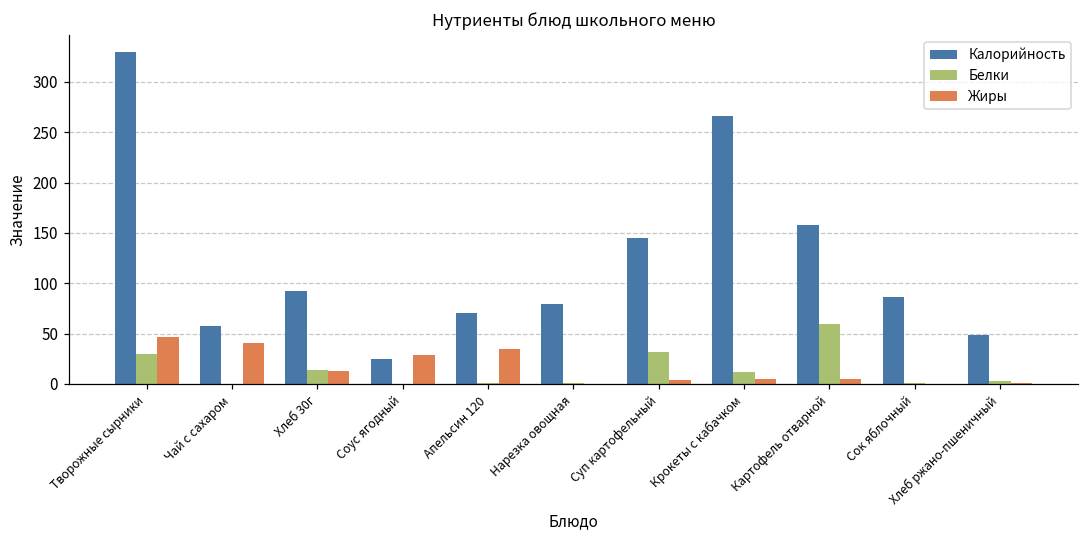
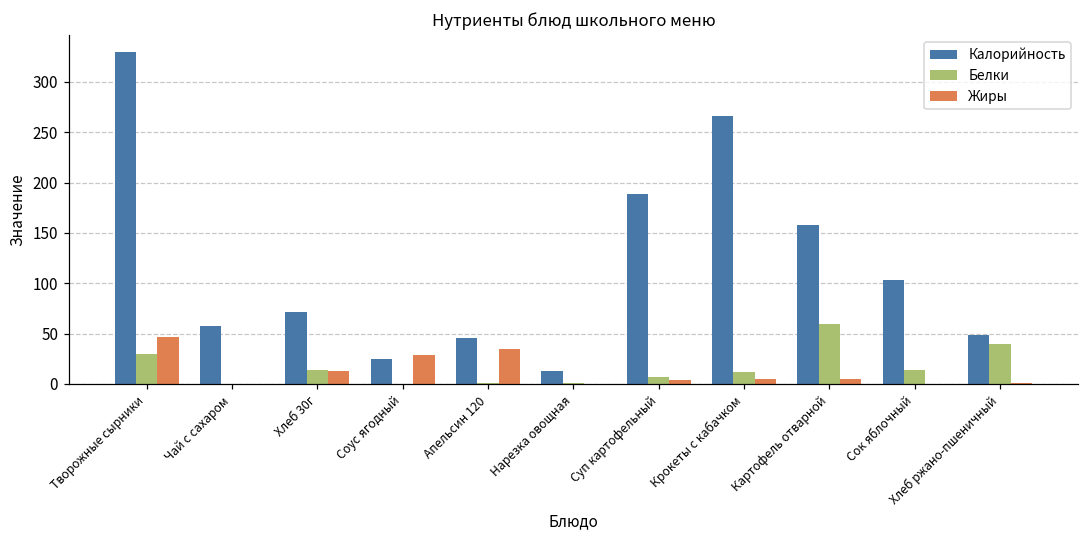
Жиры, Чай с сахаром: 40 -> 0
Калорийность, Хлеб 30г: 90 -> 70
Калорийность, Апельсин 120: 70 -> 50
Калорийность, Нарезка овощная: 80 -> 10
Калорийность, Суп картофельный: 150 -> 190
Белки, Суп картофельный: 30 -> 10
Калорийность, Сок яблочный: 90 -> 100
Белки, Сок яблочный: 0 -> 10
Белки, Хлеб ржано-пшеничный: 0 -> 40
